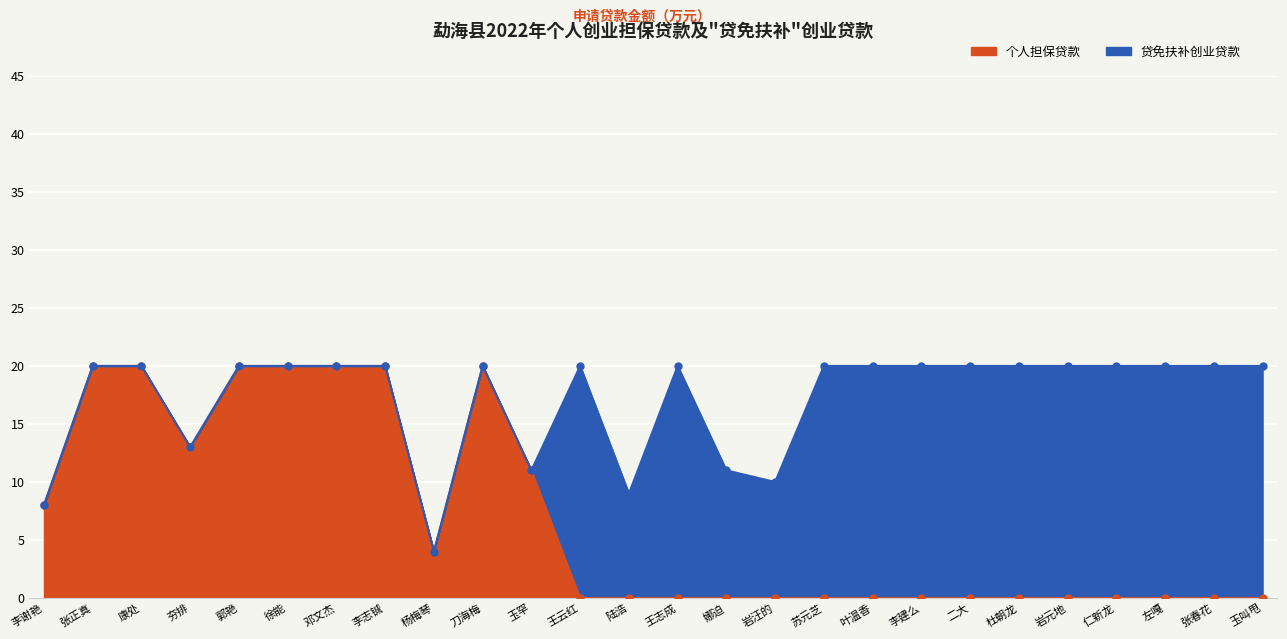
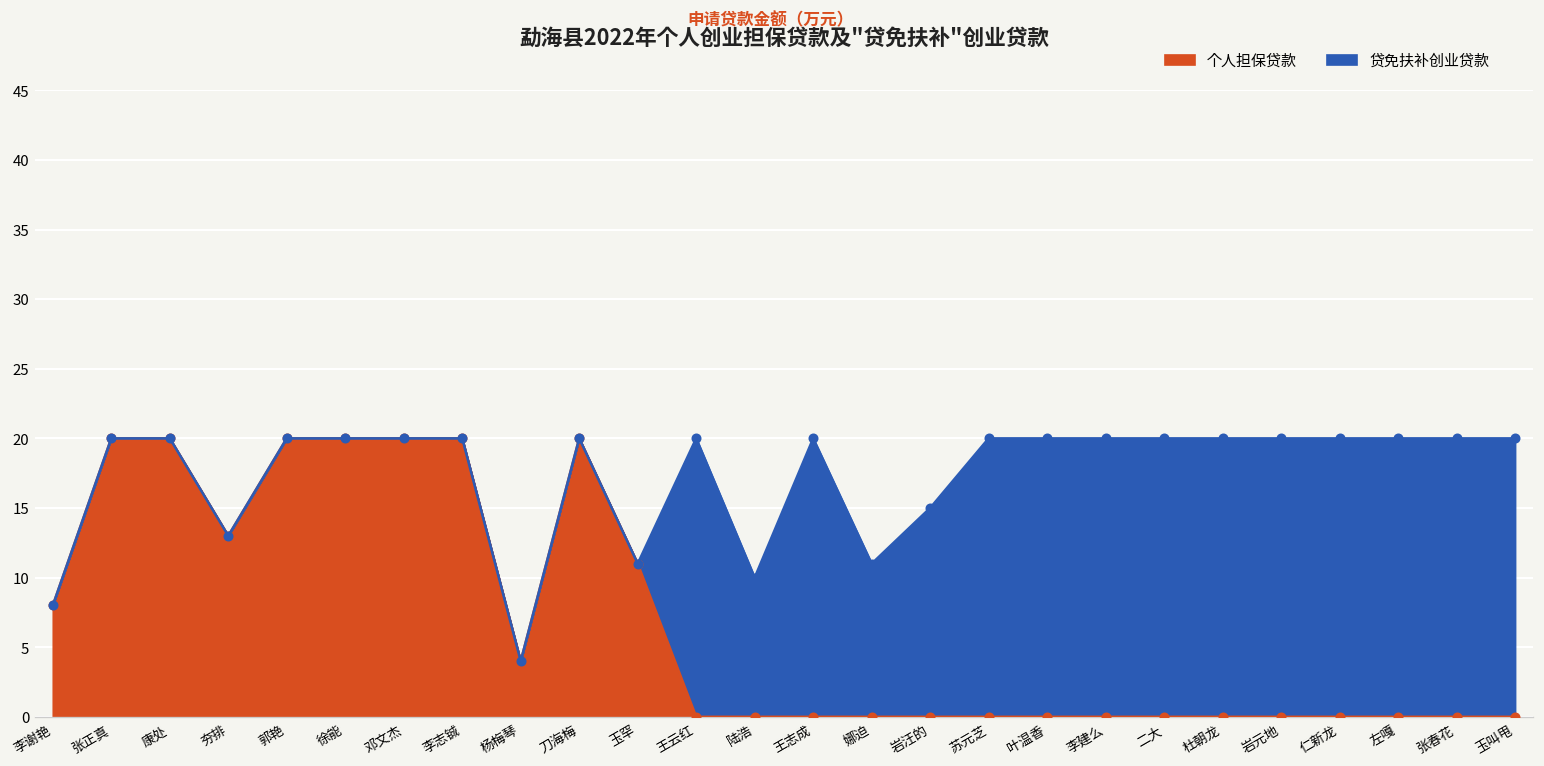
贷免扶补创业贷款, 陆浩: 9 -> 10
贷免扶补创业贷款, 岩汪的: 10 -> 15
